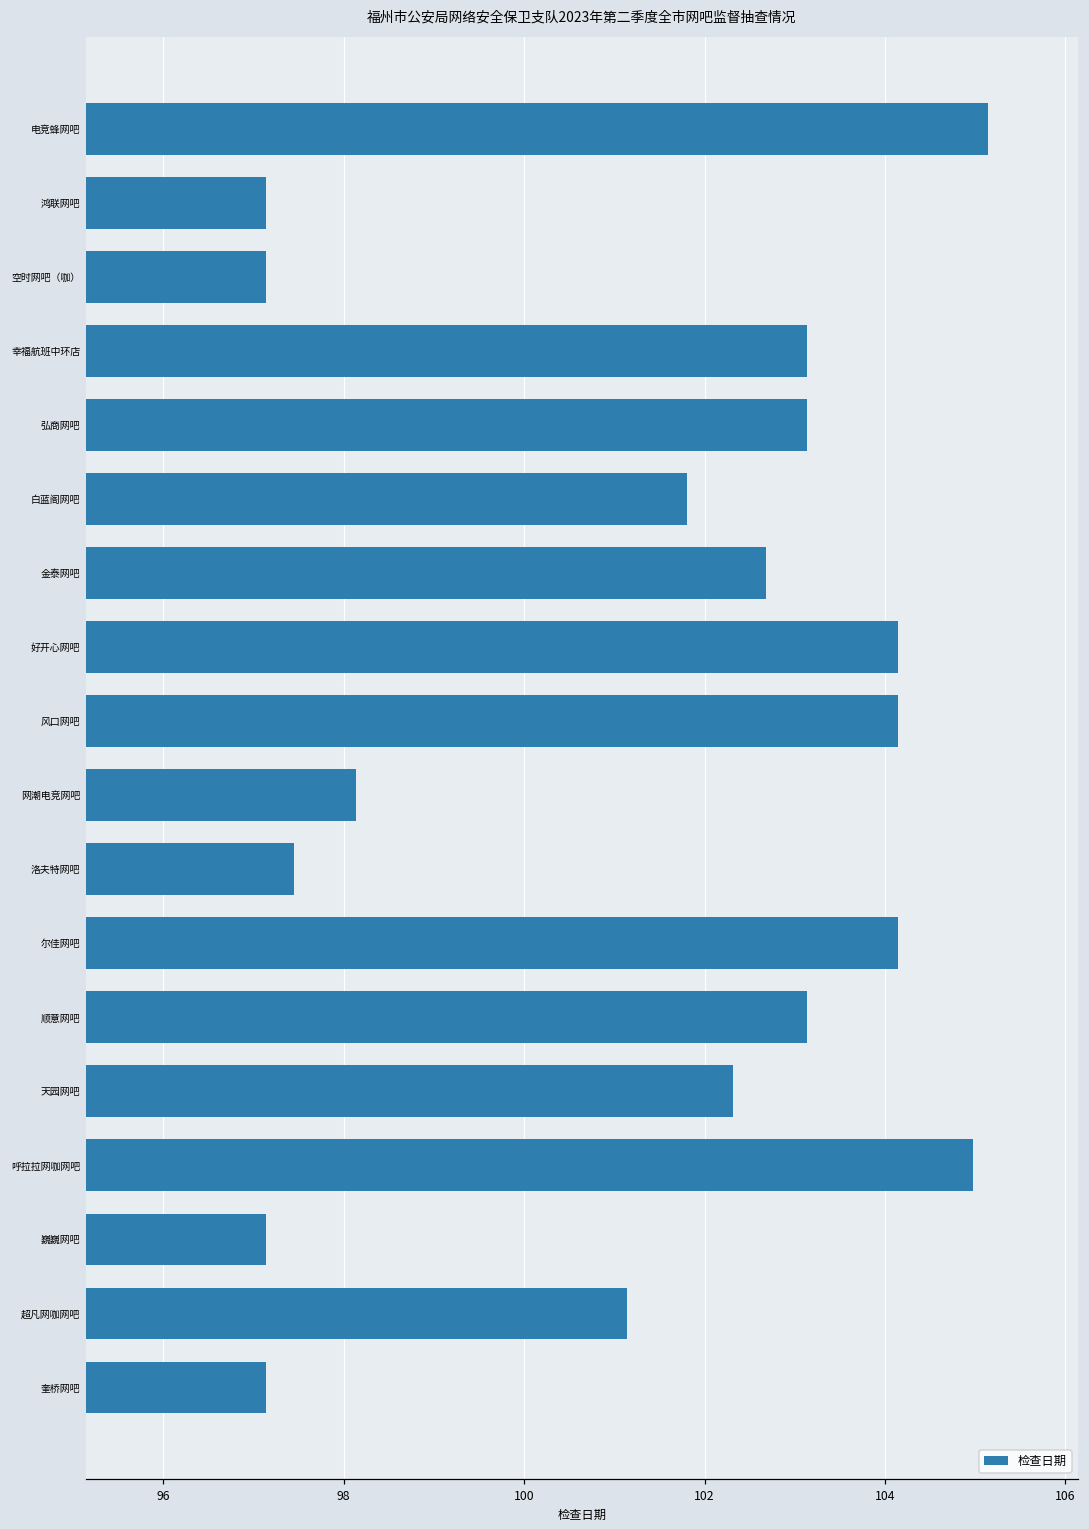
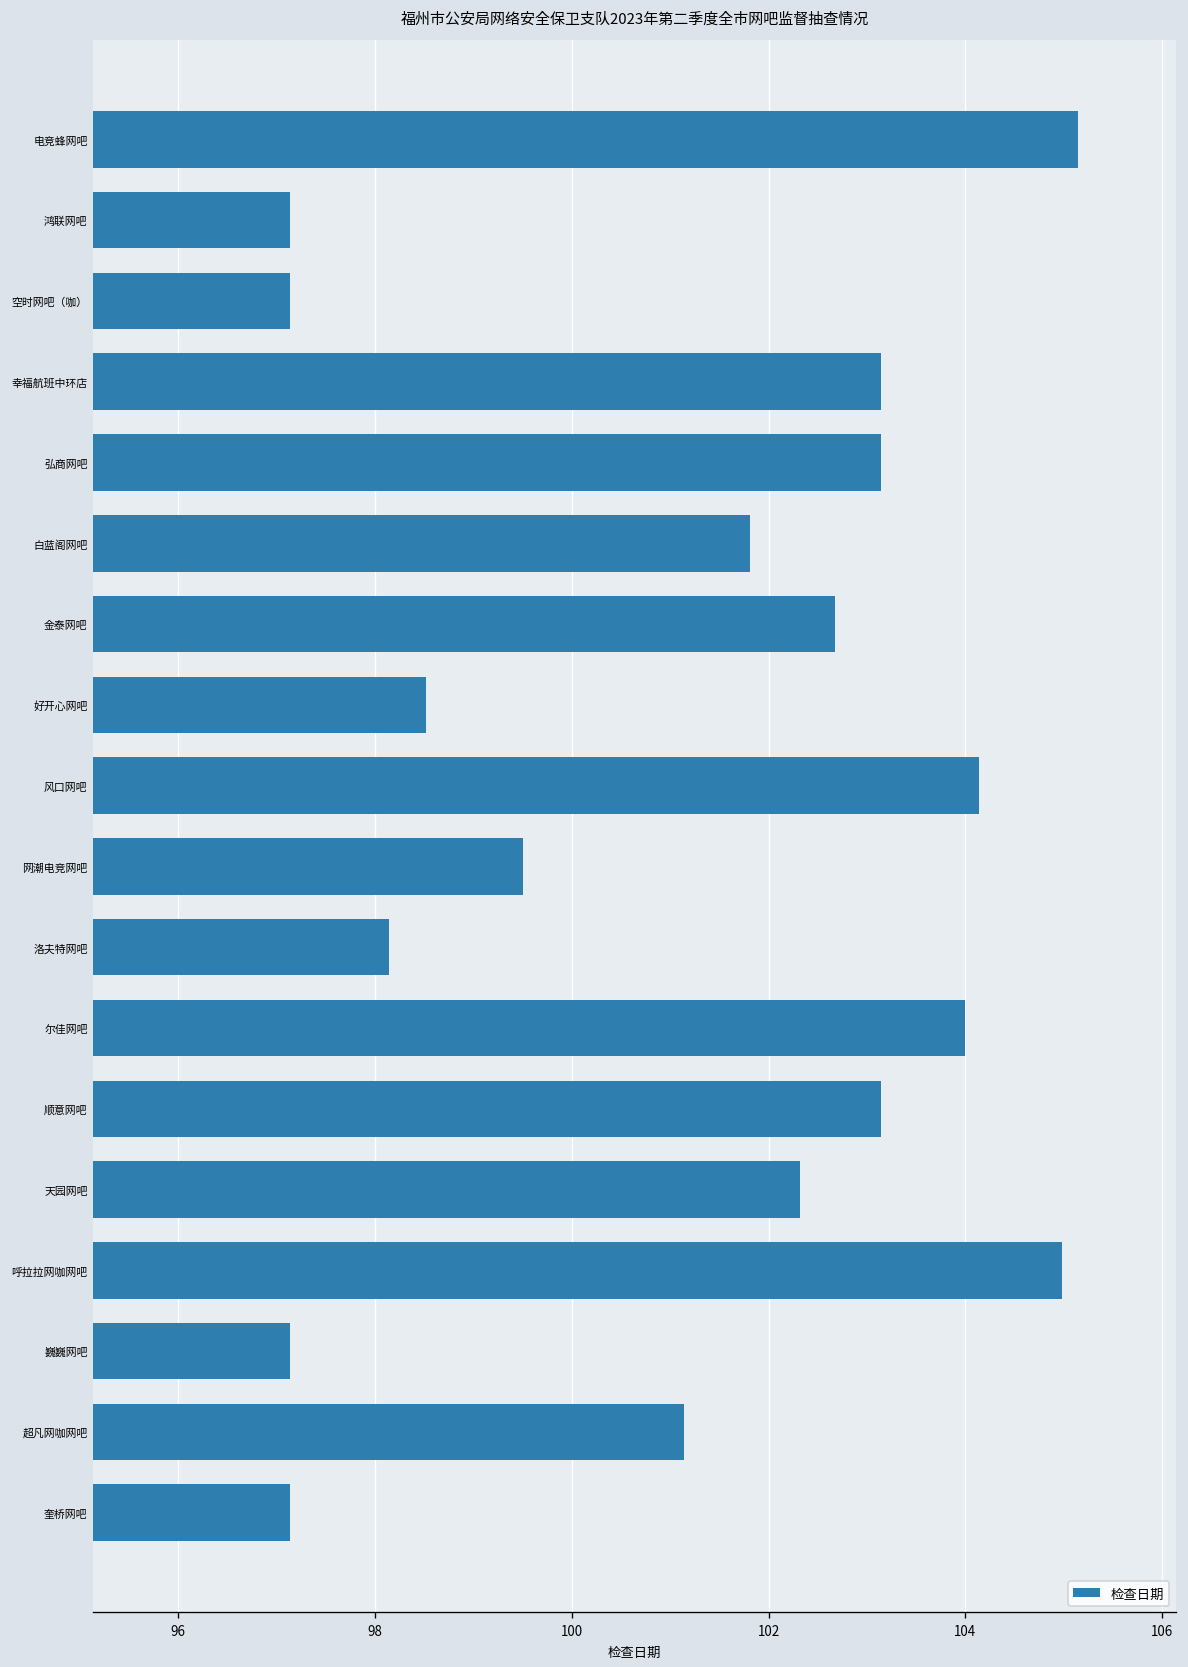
好开心网吧: 104.1 -> 98.5
网潮电竞网吧: 98.1 -> 99.5
洛夫特网吧: 97.5 -> 98.1
尔佳网吧: 104.1 -> 104.0
